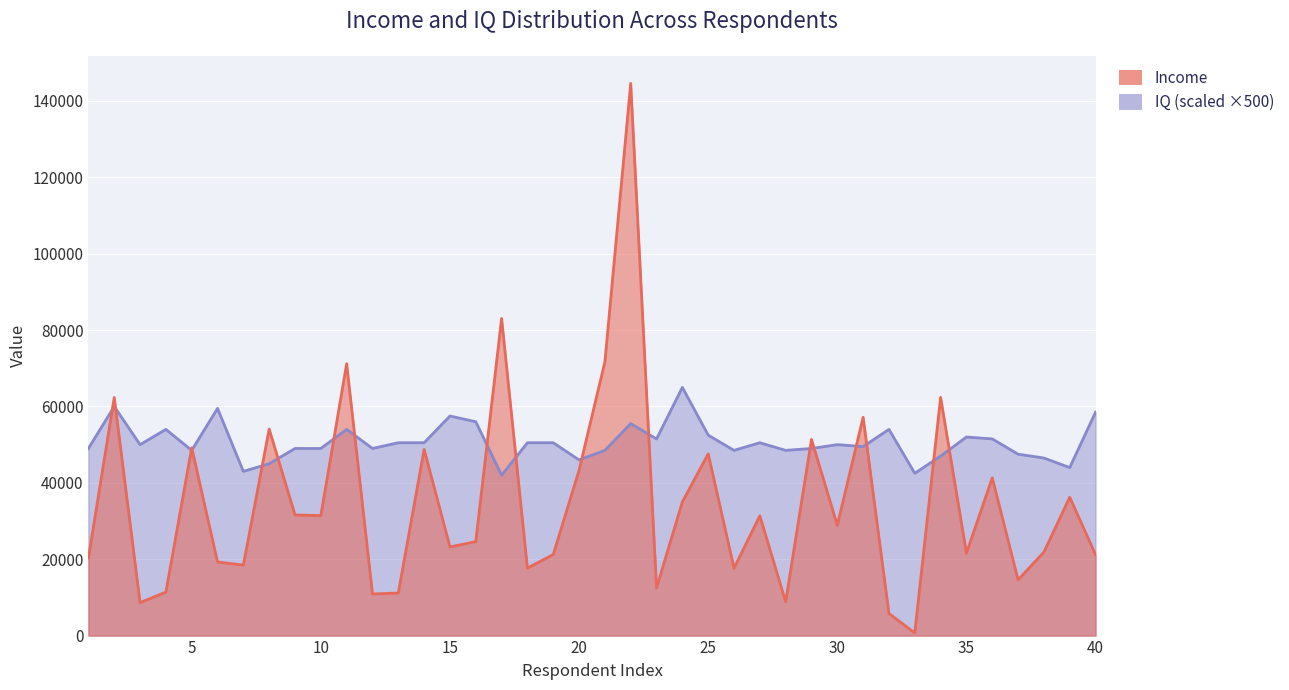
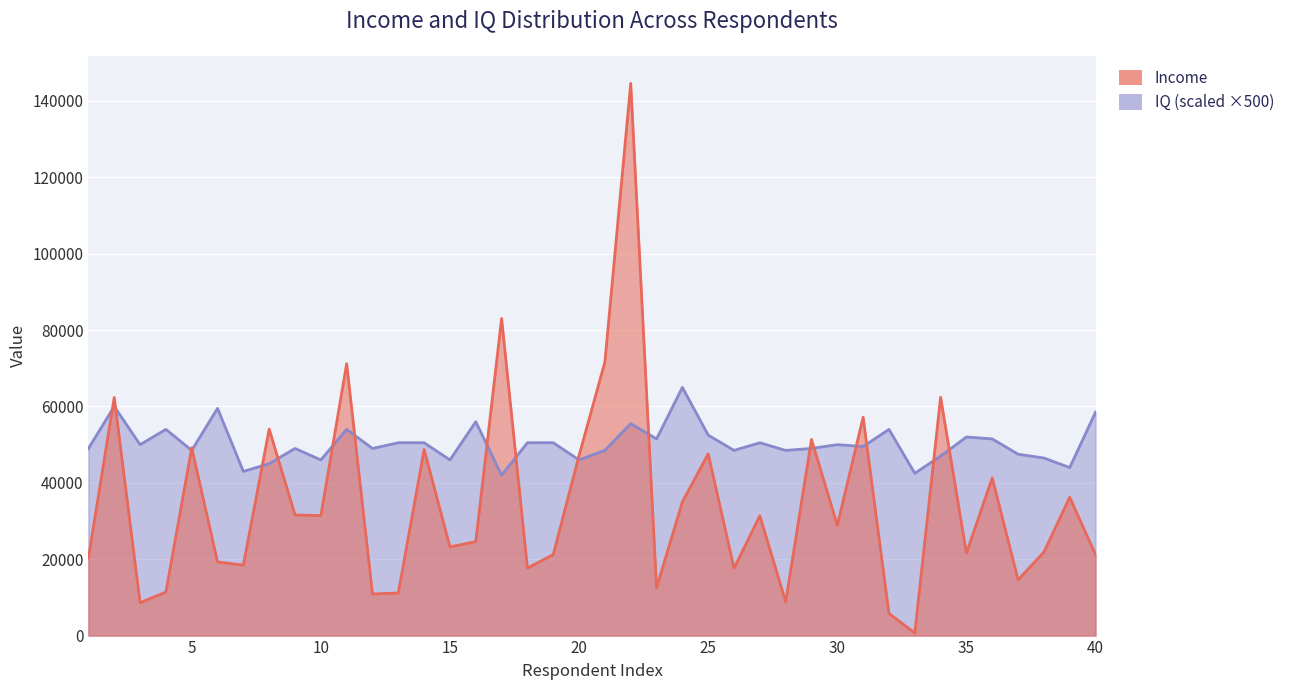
IQ (scaled ×500), 10: 49000 -> 46000
IQ (scaled ×500), 15: 58000 -> 46000
Income, 20: 43000 -> 47000
